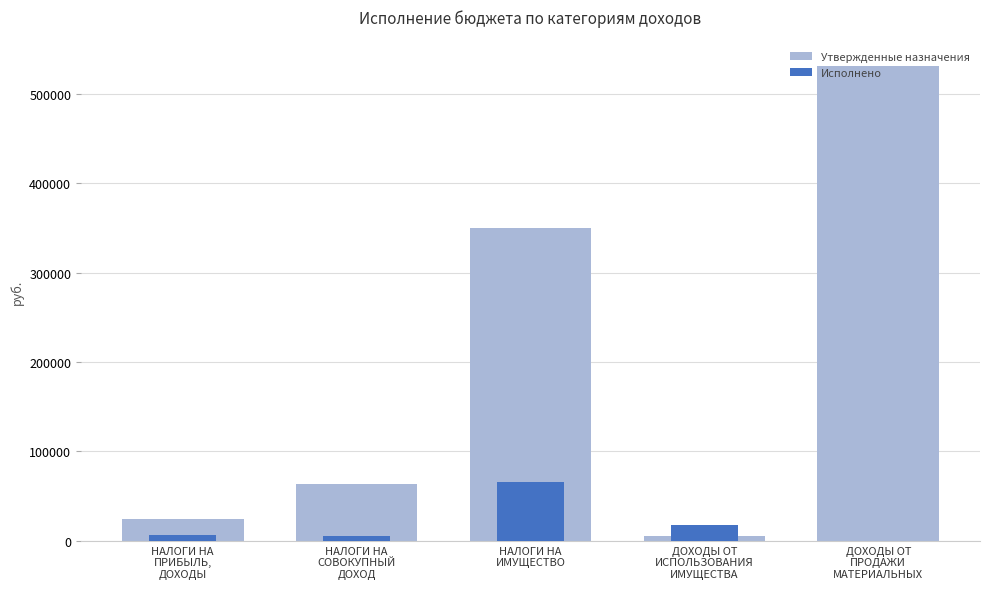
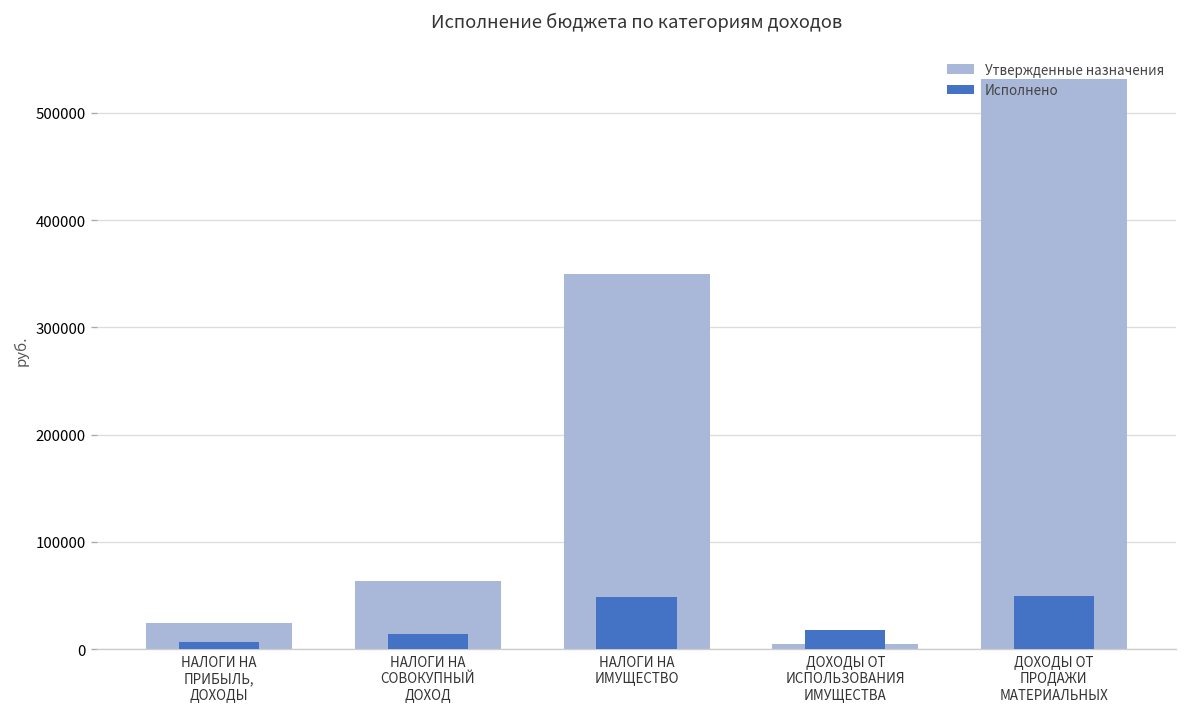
Исполнено, НАЛОГИ НА СОВОКУПНЫЙ ДОХОД: 5000 -> 14000
Исполнено, НАЛОГИ НА ИМУЩЕСТВО: 70000 -> 50000
Исполнено, ДОХОДЫ ОТ ПРОДАЖИ МАТЕРИАЛЬНЫХ: 0 -> 50000
